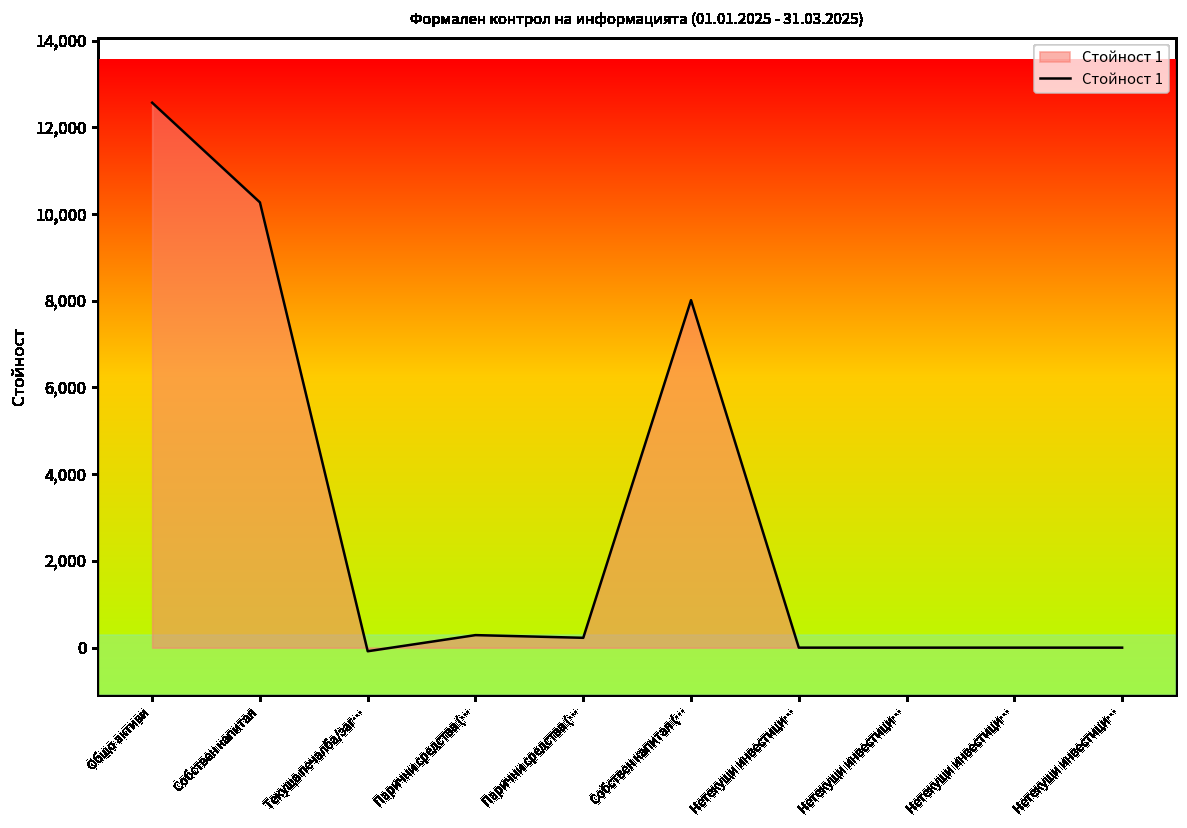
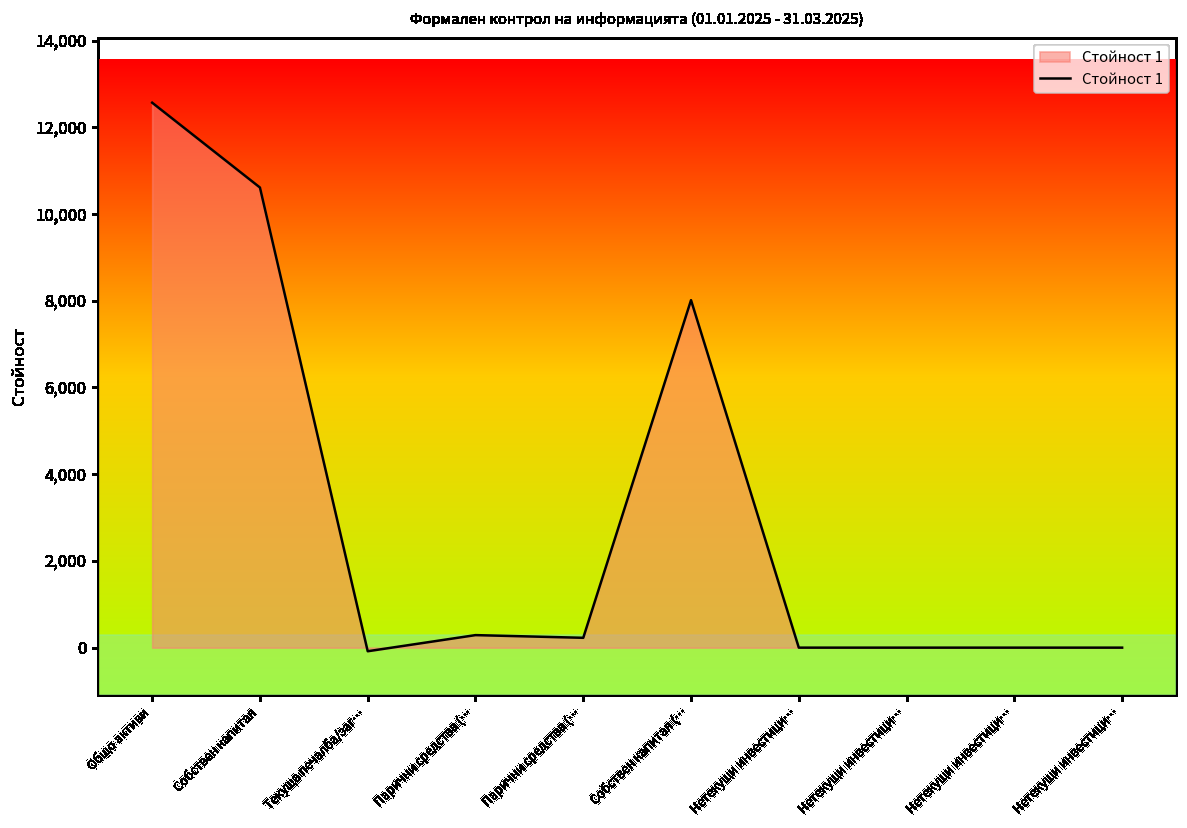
Стойност 1, Собствен капитал: 10,300 -> 10,600
